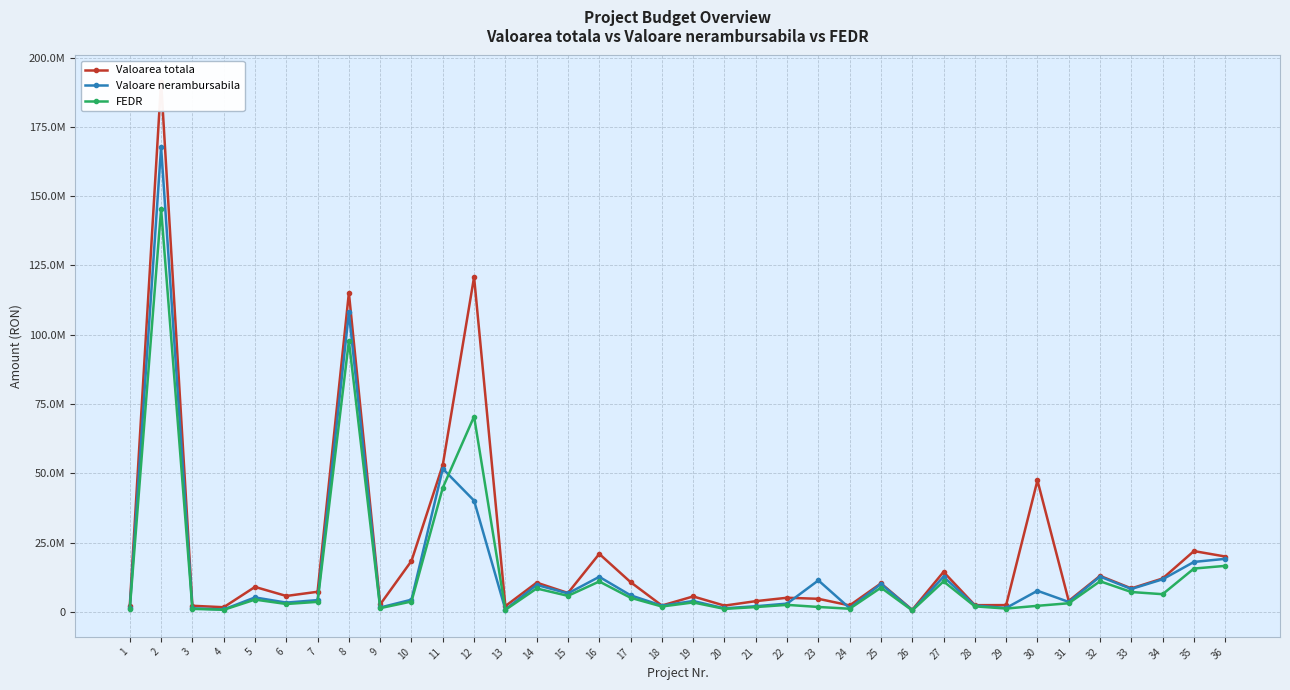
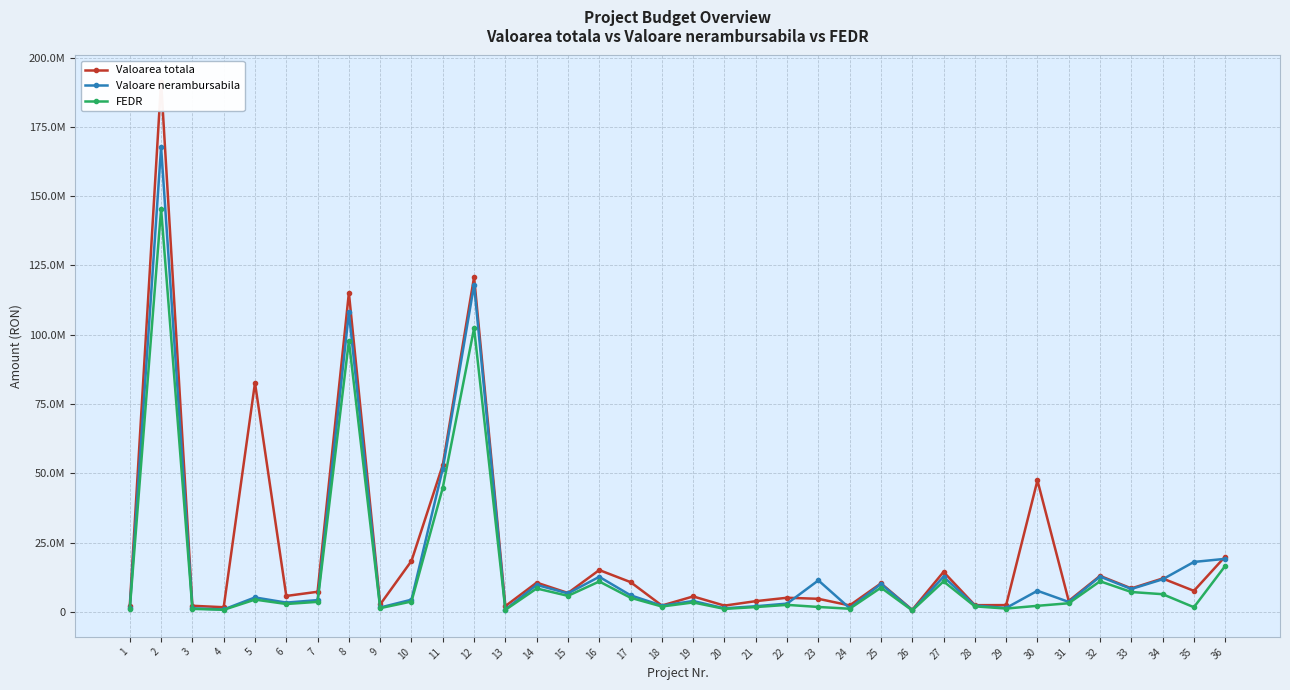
Valoarea totala, 5: 9000000 -> 83000000
Valoare nerambursabila, 12: 40000000 -> 118000000
FEDR, 12: 70000000 -> 102000000
Valoarea totala, 16: 21000000 -> 15000000
Valoarea totala, 35: 22000000 -> 8000000
FEDR, 35: 16000000 -> 2000000
